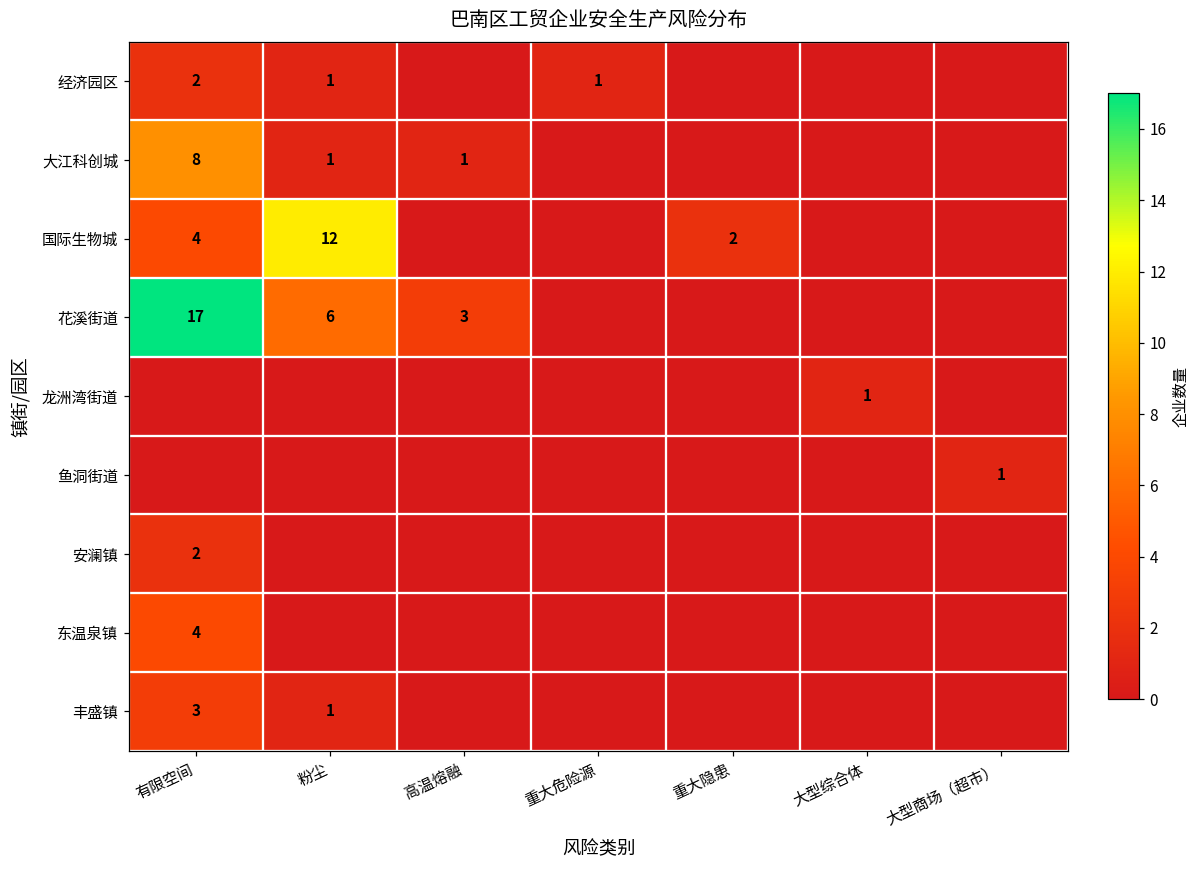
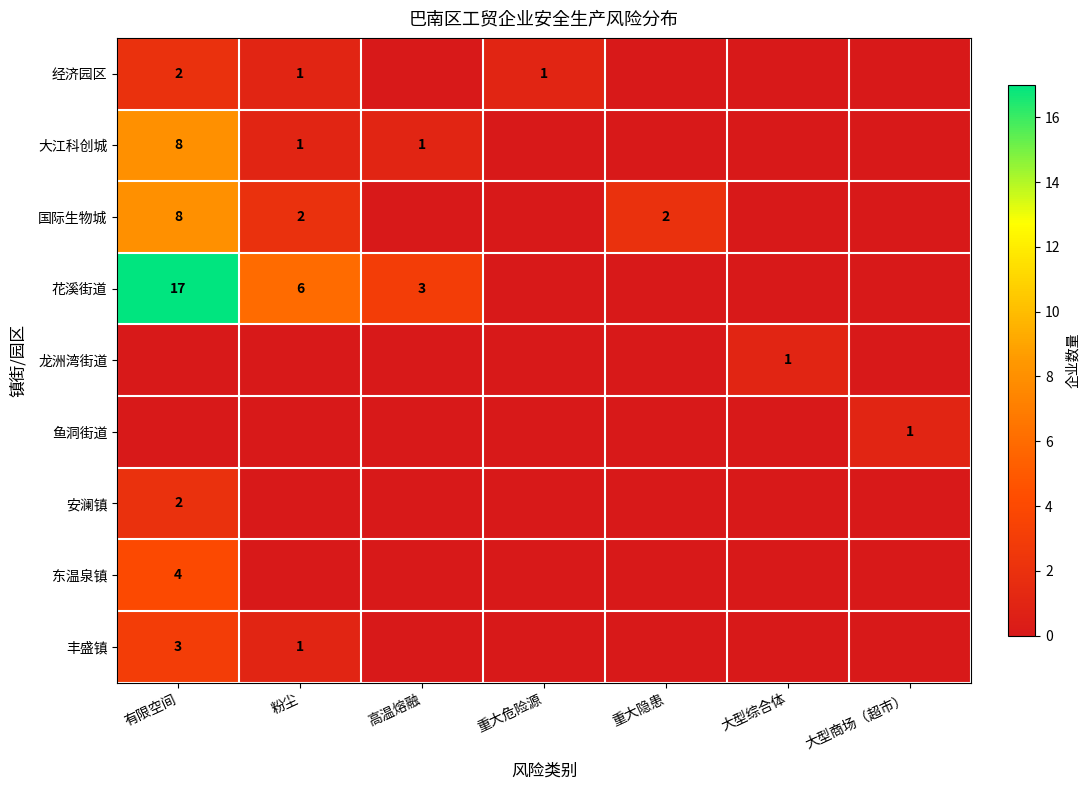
国际生物城, 有限空间: 4 -> 8
国际生物城, 粉尘: 12 -> 2
